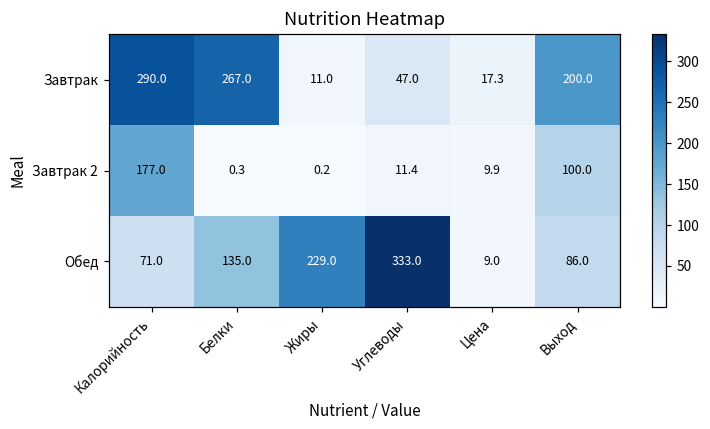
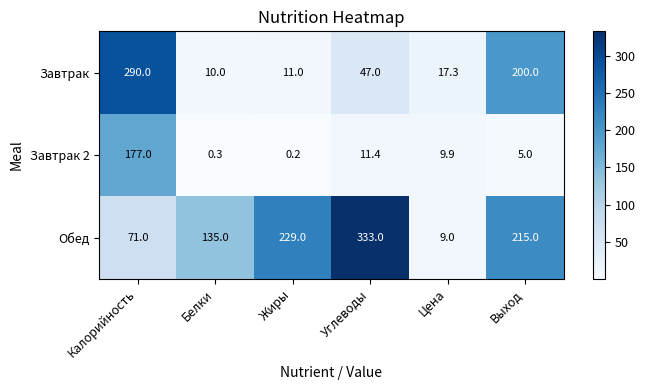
Завтрак, Белки: 267.0 -> 10.0
Завтрак 2, Выход: 100.0 -> 5.0
Обед, Выход: 86.0 -> 215.0
